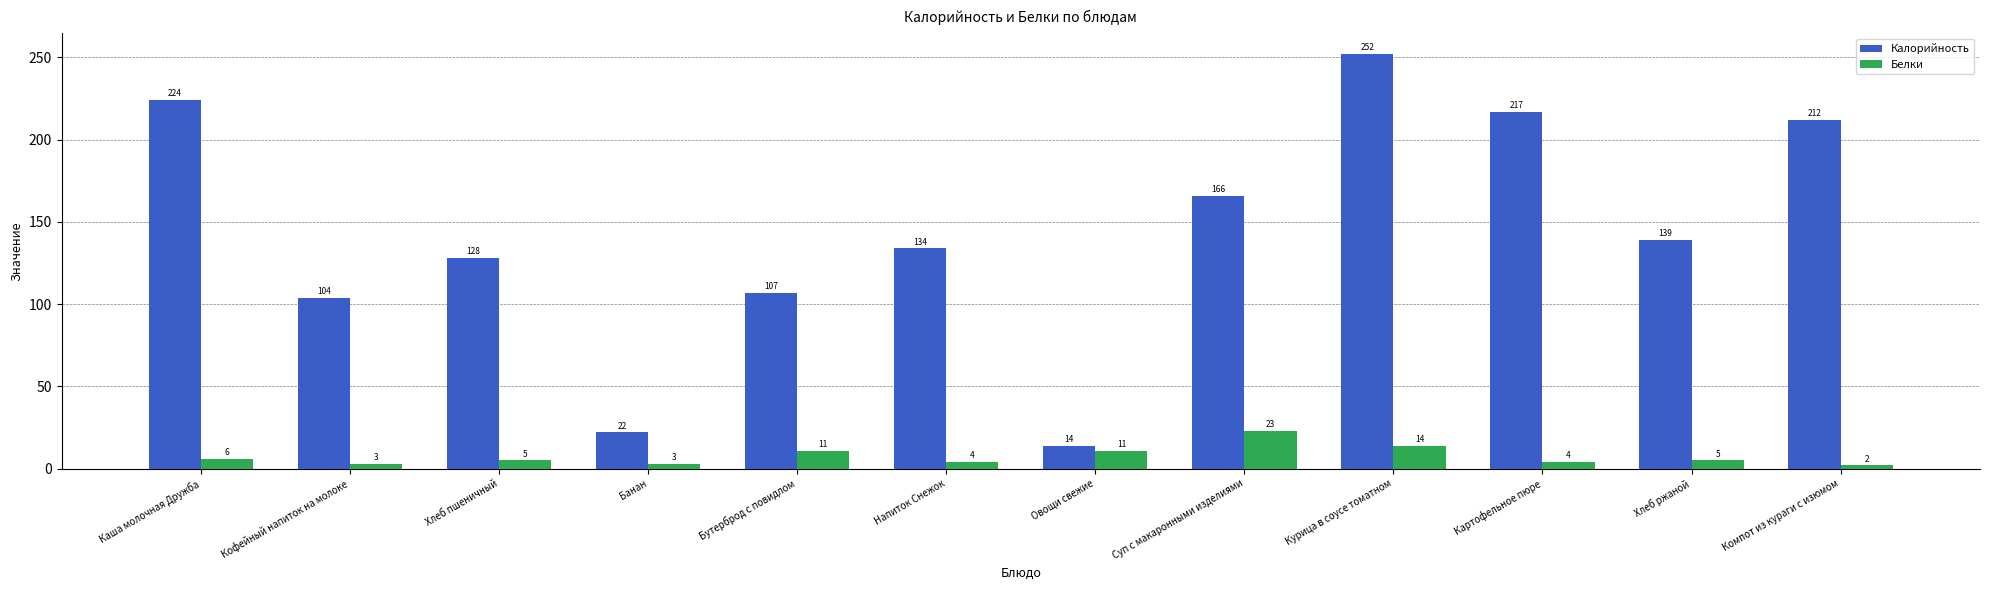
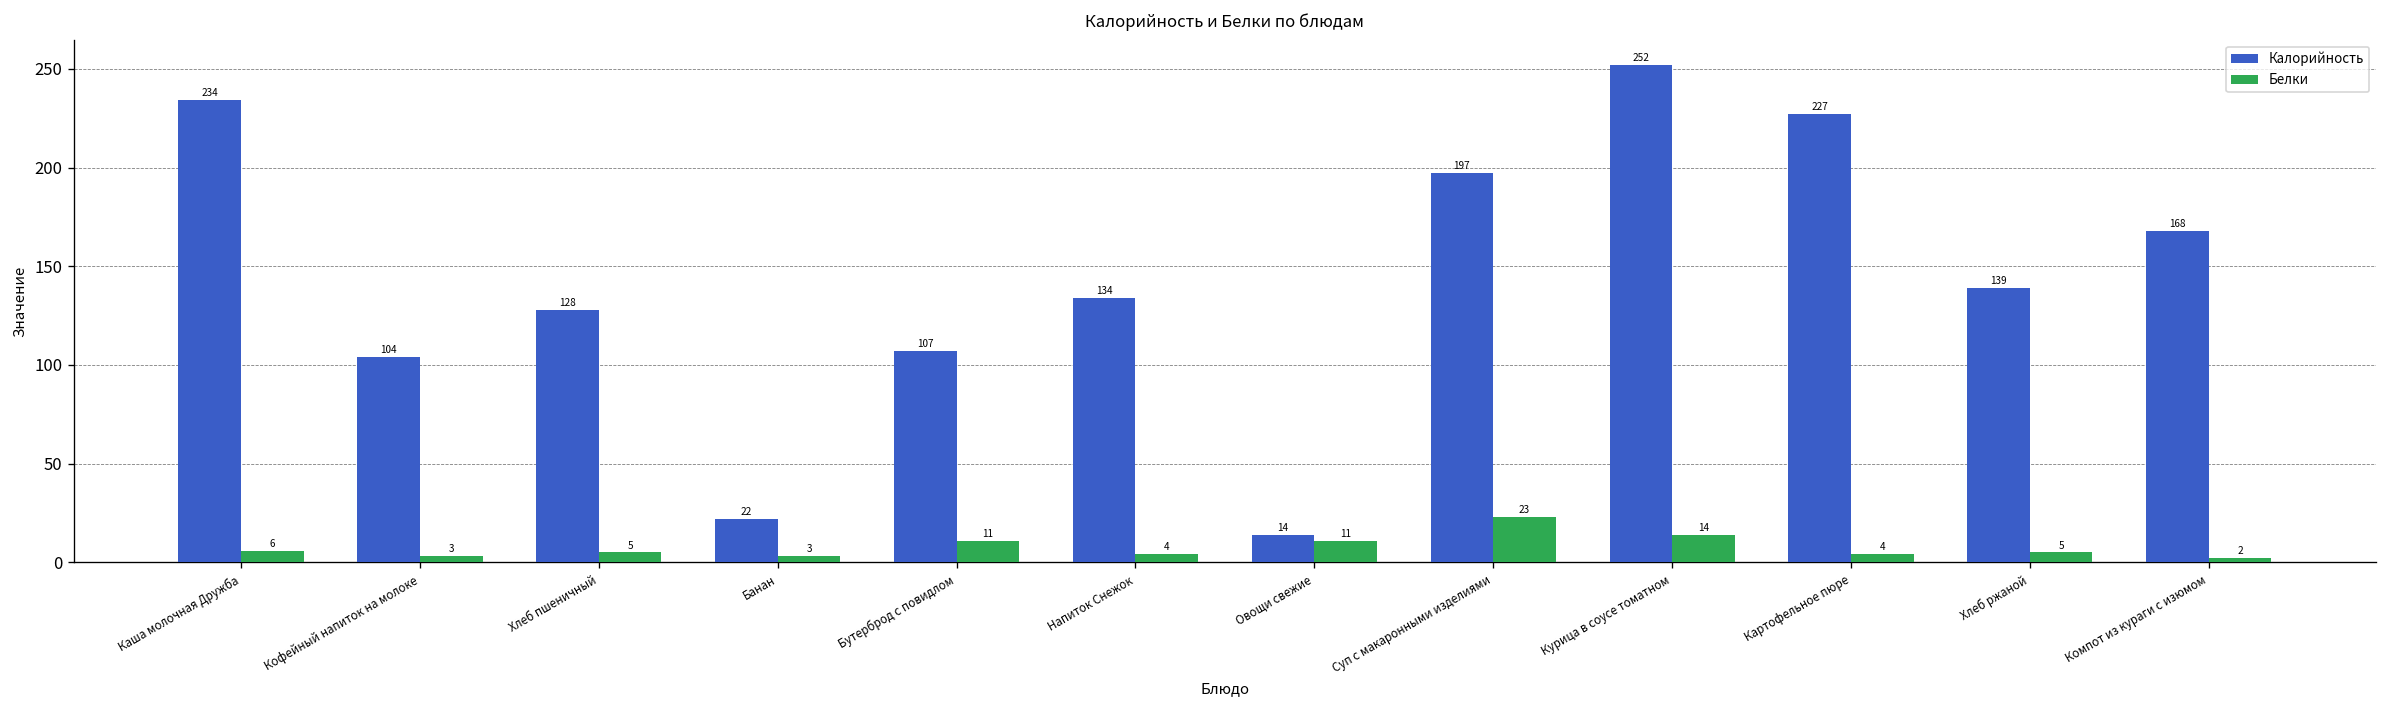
Калорийность, Каша молочная Дружба: 224 -> 234
Калорийность, Суп с макаронными изделиями: 166 -> 197
Калорийность, Картофельное пюре: 217 -> 227
Калорийность, Компот из кураги с изюмом: 212 -> 168
